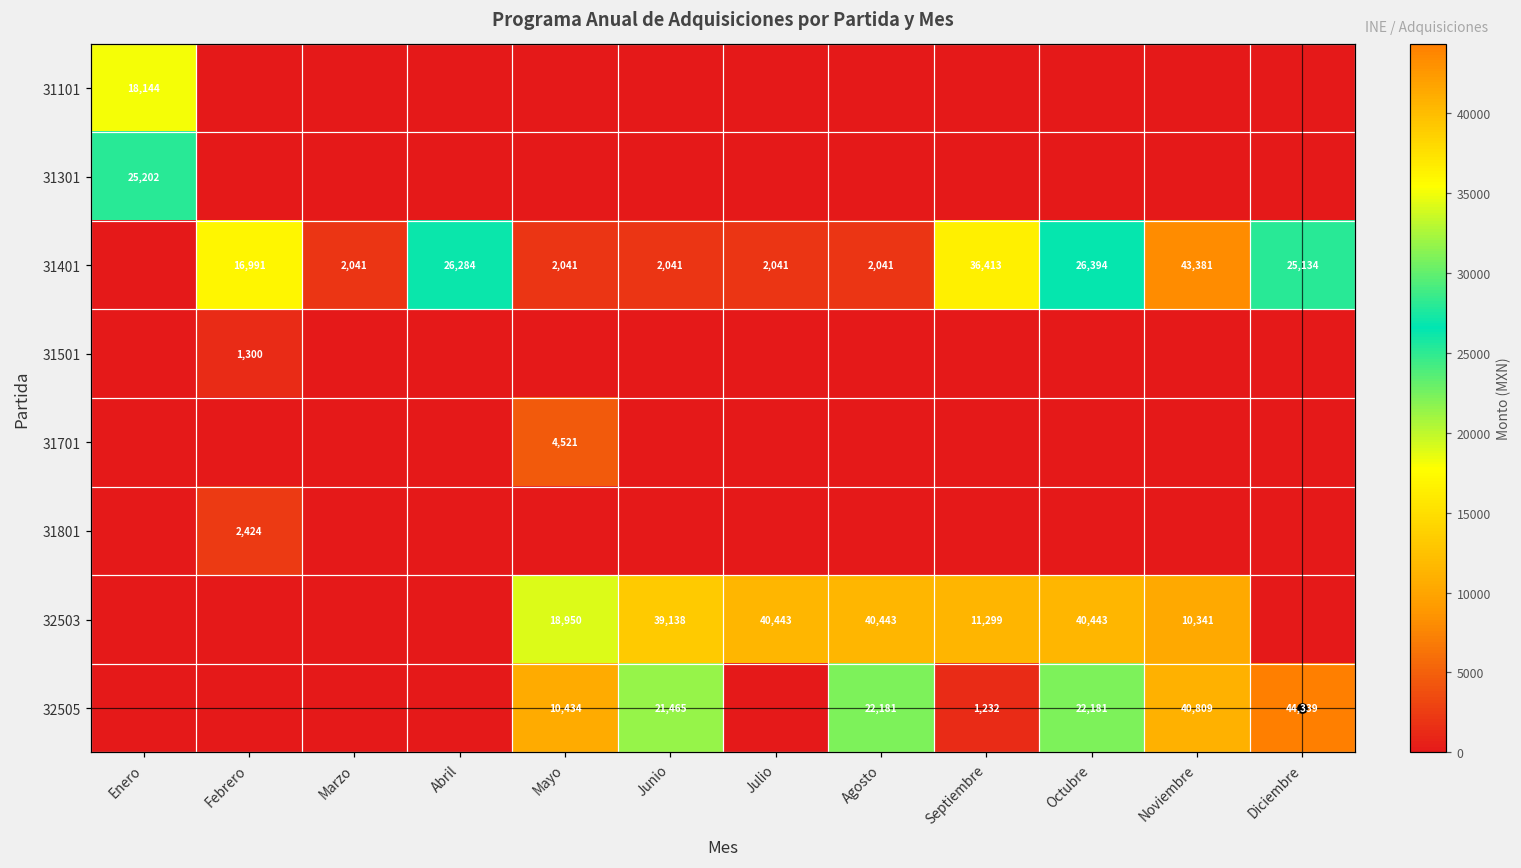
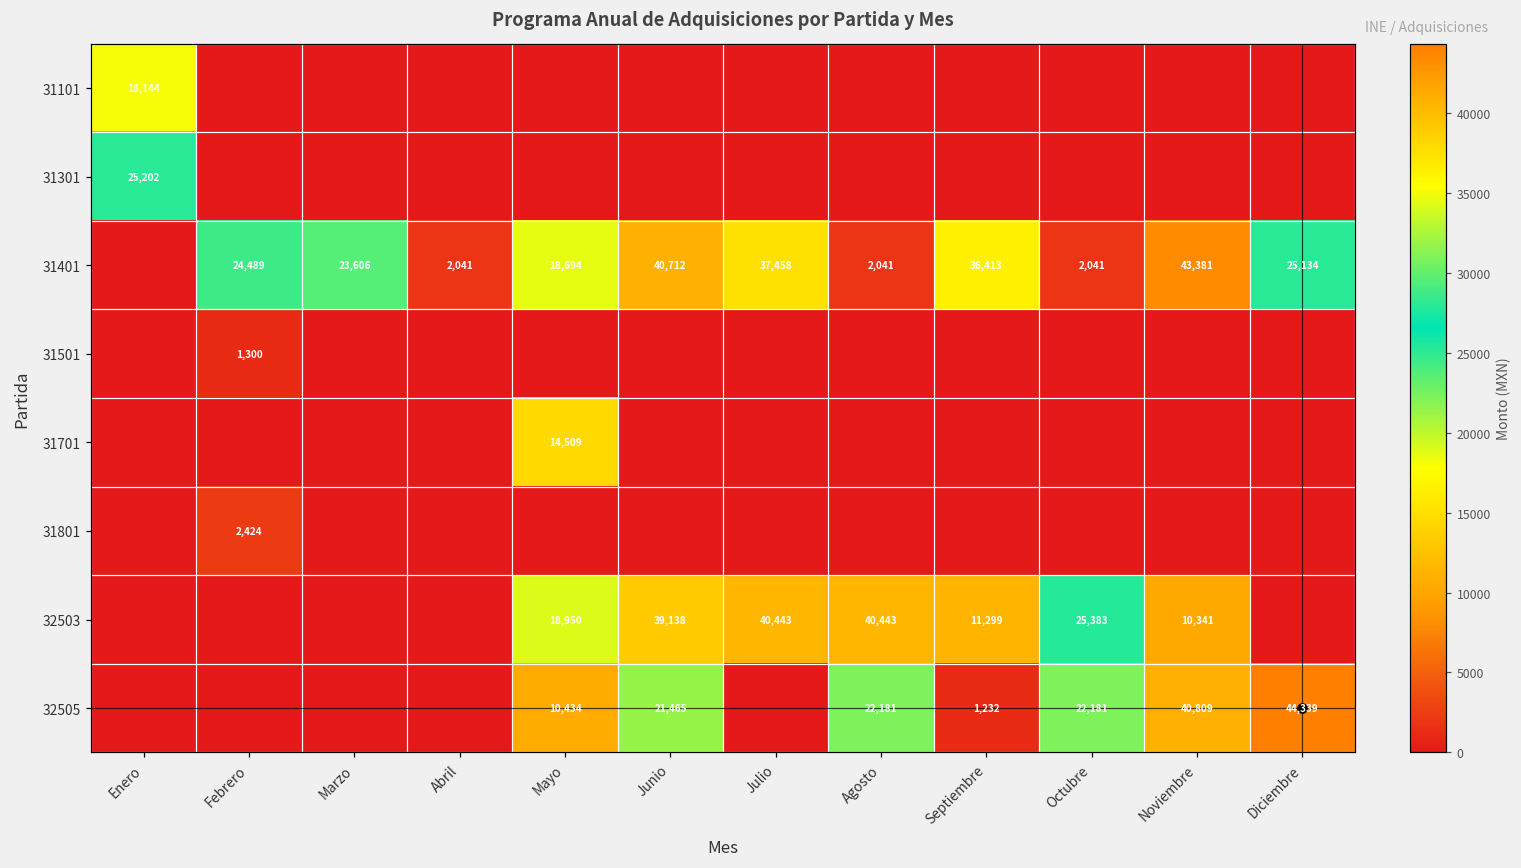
31401, Febrero: 16,991 -> 24,489
31401, Marzo: 2,041 -> 23,606
31401, Abril: 26,284 -> 2,041
31401, Mayo: 2,041 -> 18,694
31401, Junio: 2,041 -> 40,712
31401, Julio: 2,041 -> 37,458
31401, Octubre: 26,394 -> 2,041
31701, Mayo: 4,521 -> 14,509
32503, Octubre: 40,443 -> 25,383
